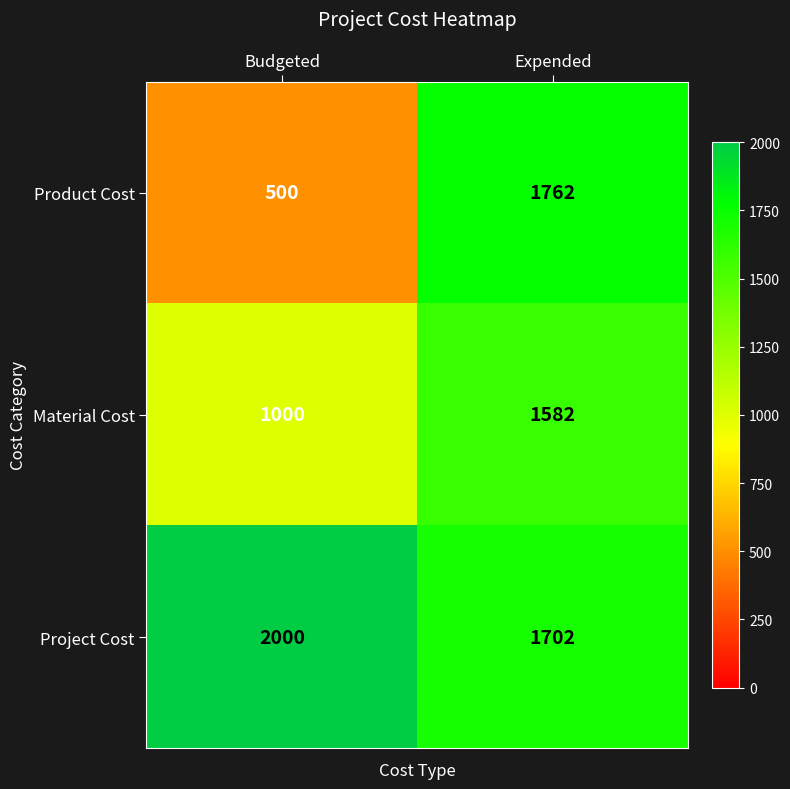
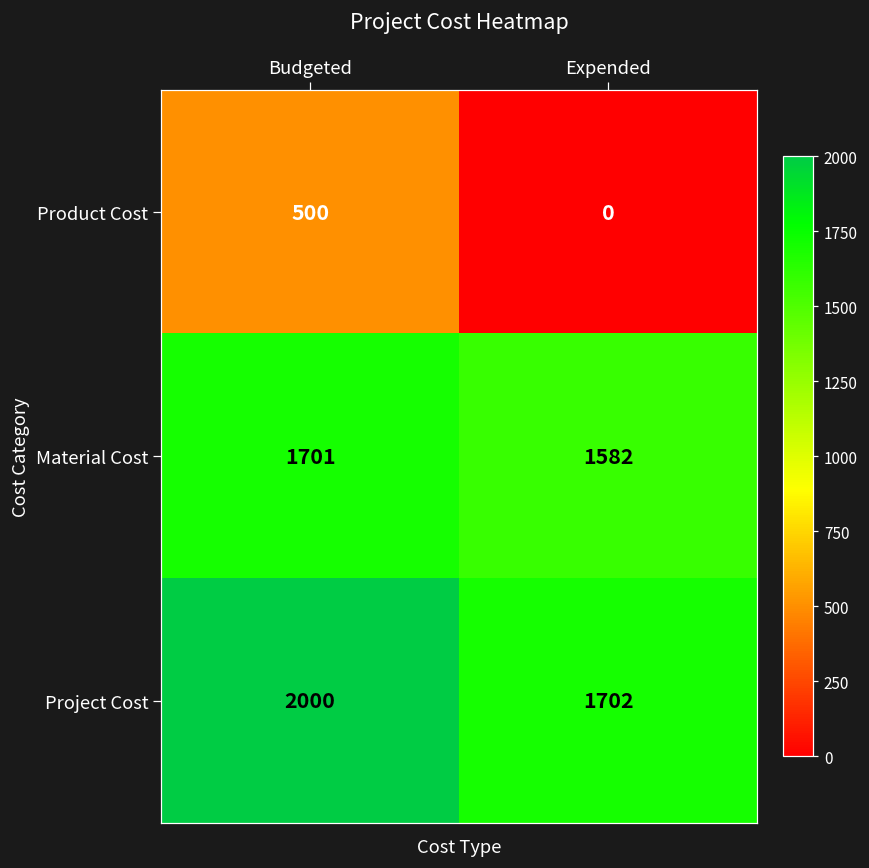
Product Cost, Expended: 1762 -> 0
Material Cost, Budgeted: 1000 -> 1701
